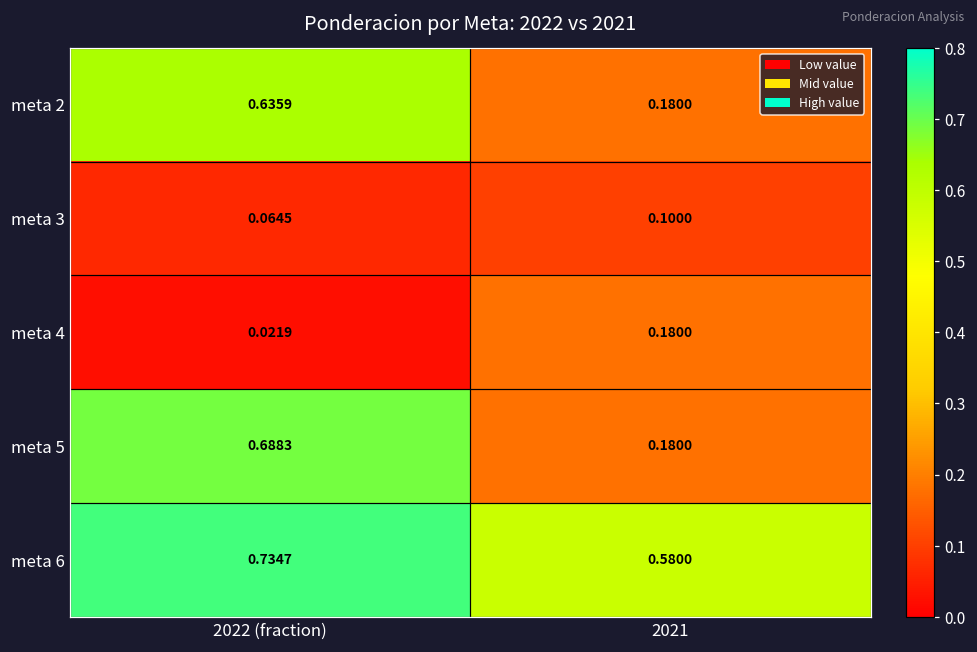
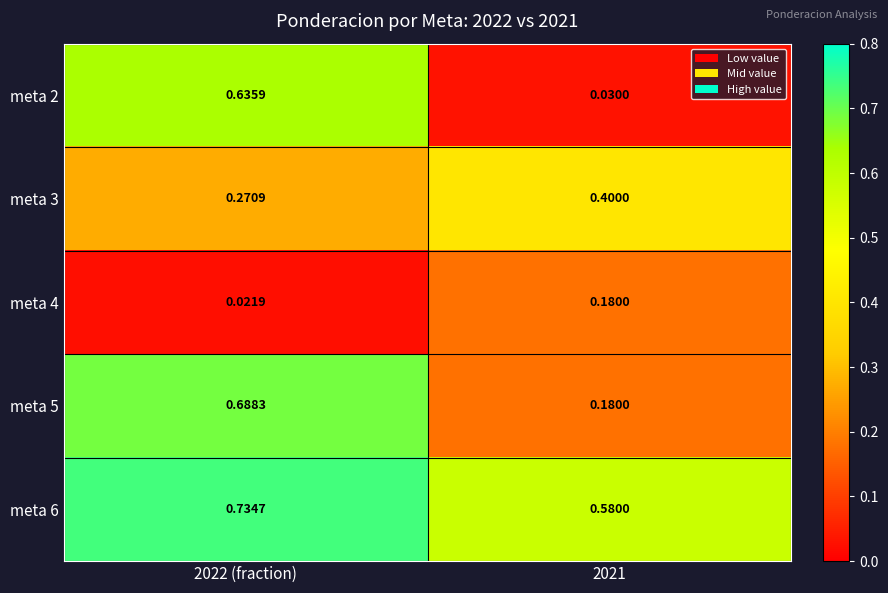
meta 2, 2021: 0.1800 -> 0.0300
meta 3, 2022 (fraction): 0.0645 -> 0.2709
meta 3, 2021: 0.1000 -> 0.4000
